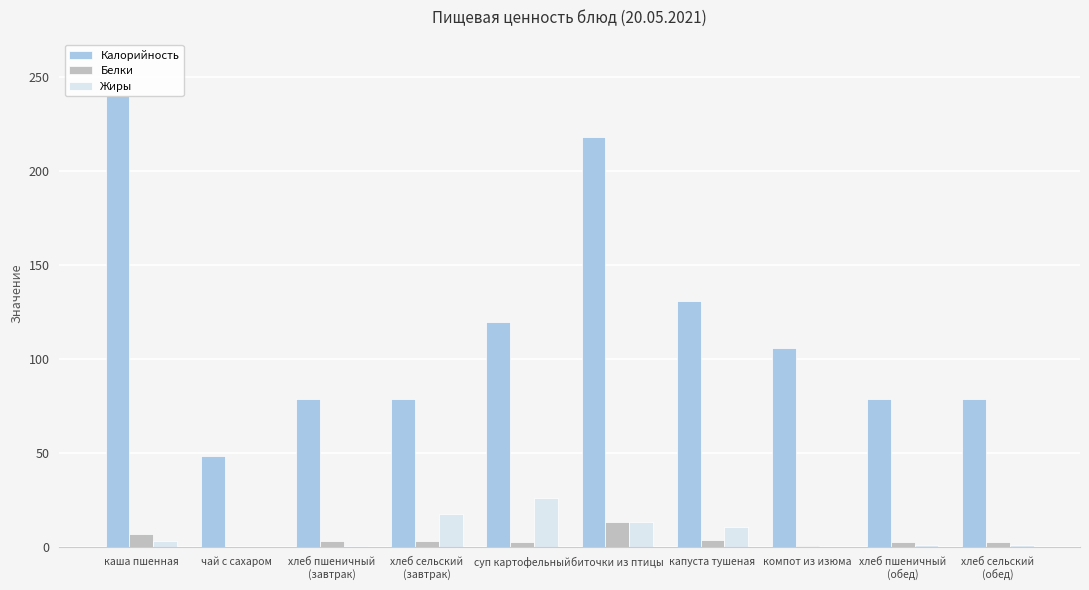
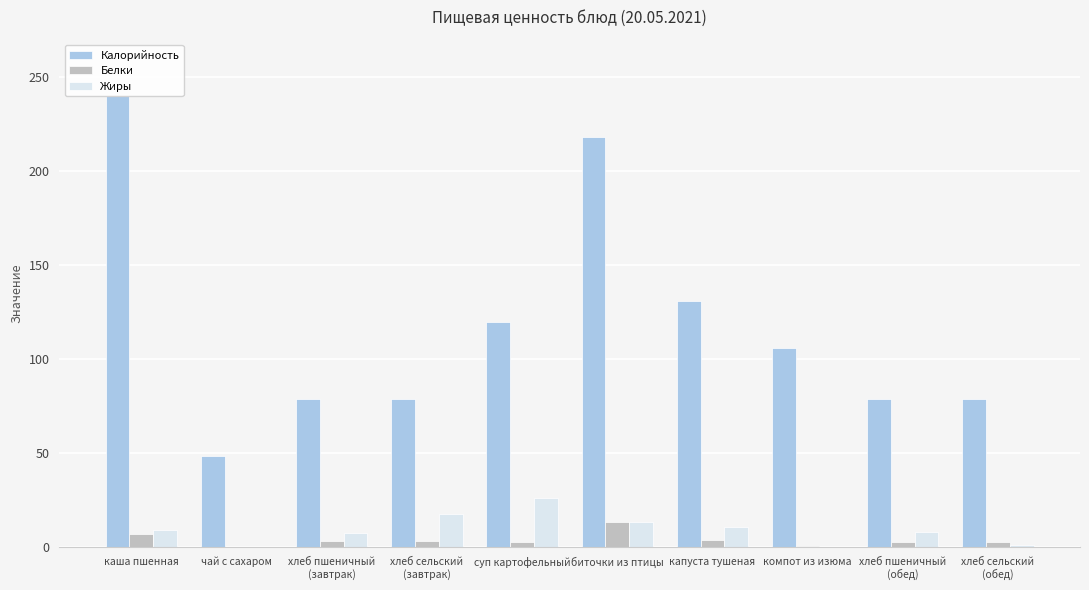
Жиры, каша пшенная: 3 -> 9
Жиры, хлеб пшеничный (завтрак): 1 -> 8
Жиры, хлеб пшеничный (обед): 1 -> 8
